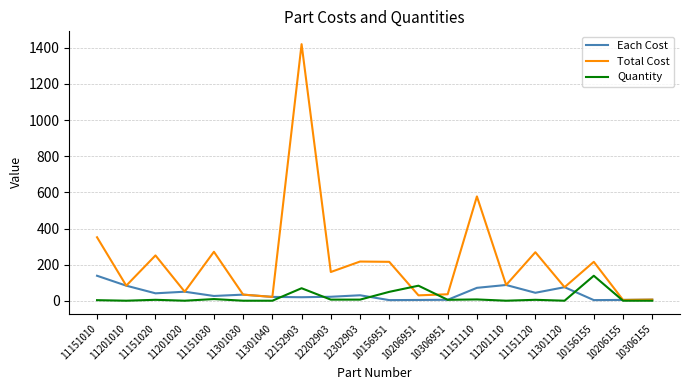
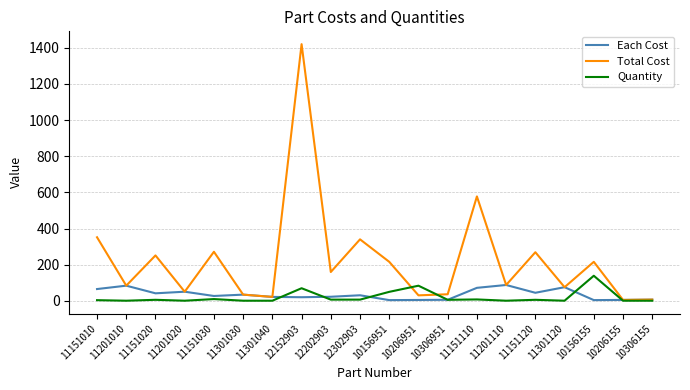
Each Cost, 11151010: 140 -> 70
Total Cost, 12302903: 220 -> 340
